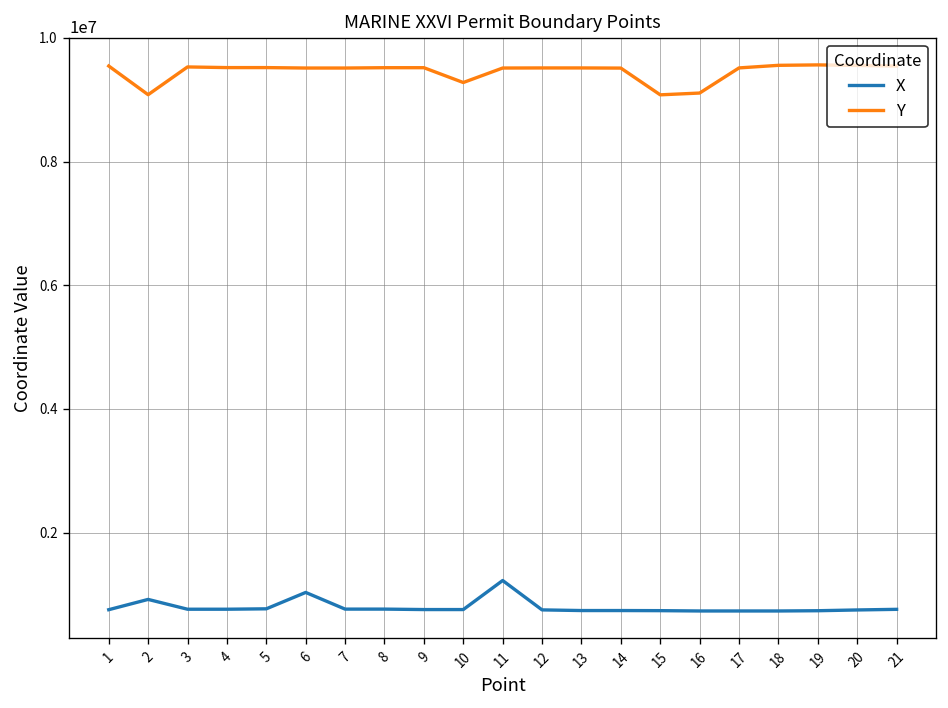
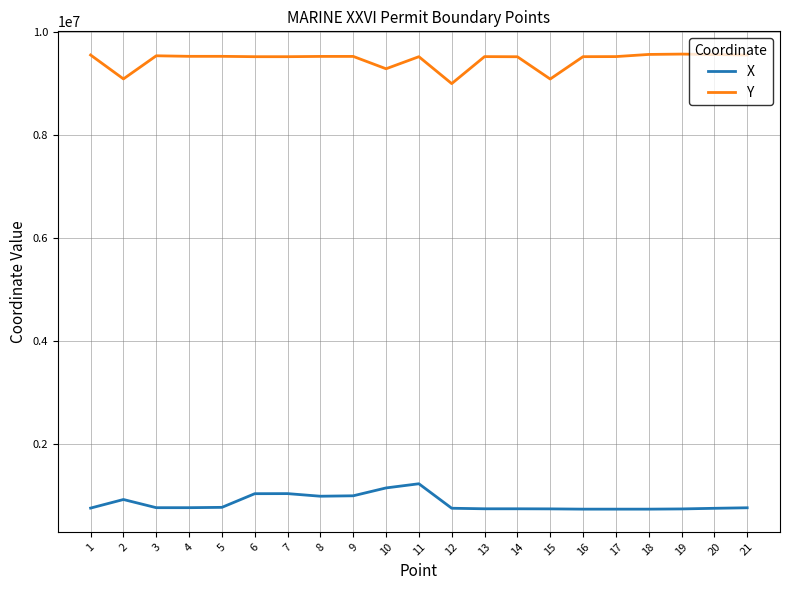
X, 7: 800000 -> 1000000
X, 8: 800000 -> 1000000
X, 9: 800000 -> 1000000
X, 10: 800000 -> 1100000
Y, 12: 9500000 -> 9000000
Y, 16: 9100000 -> 9500000
